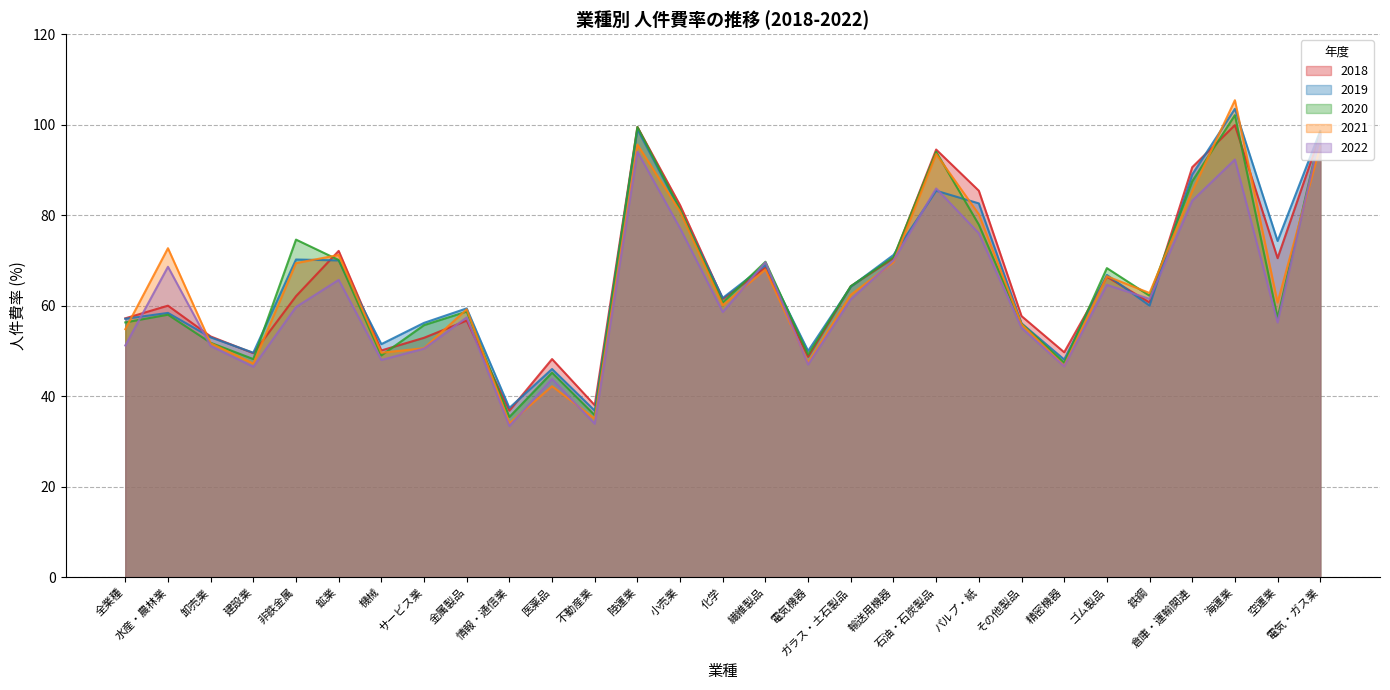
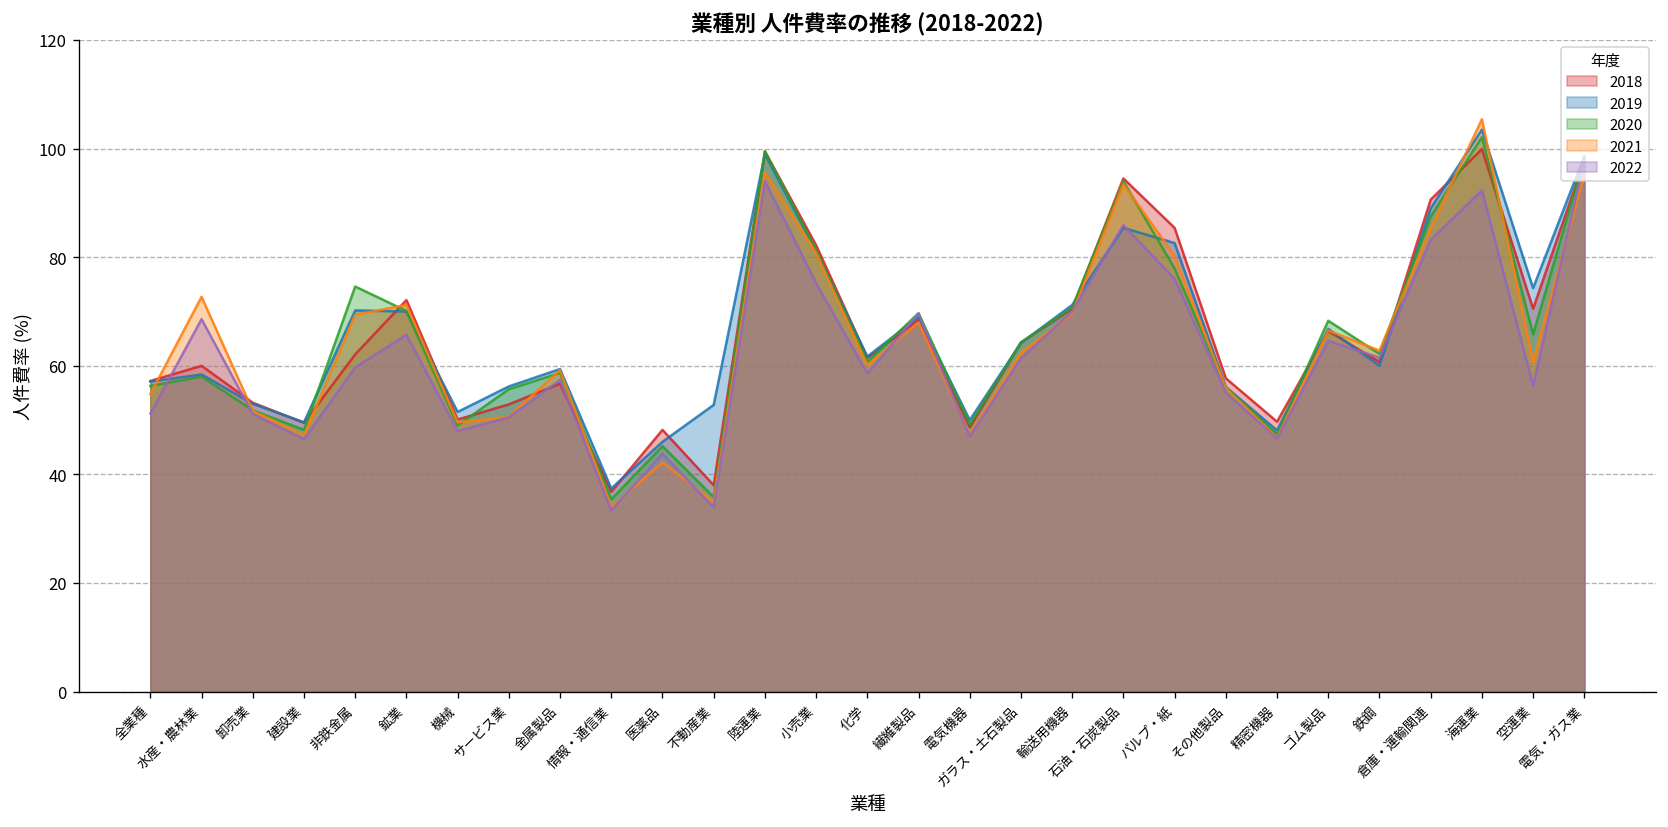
2019, 不動産業: 37 -> 53
2022, 小売業: 77 -> 75
2020, 空運業: 57 -> 66
